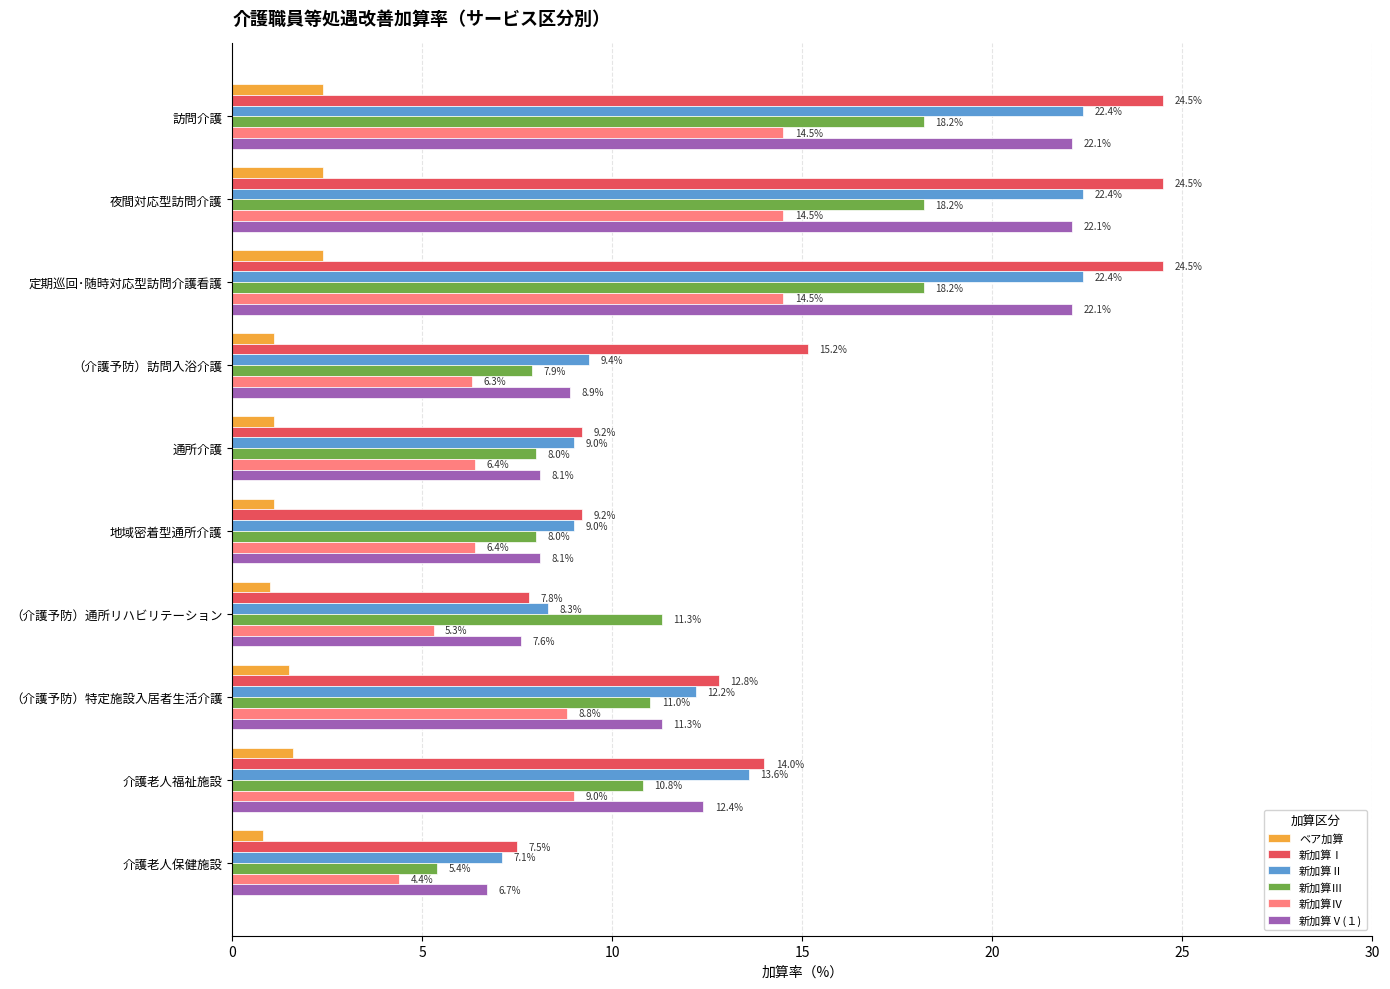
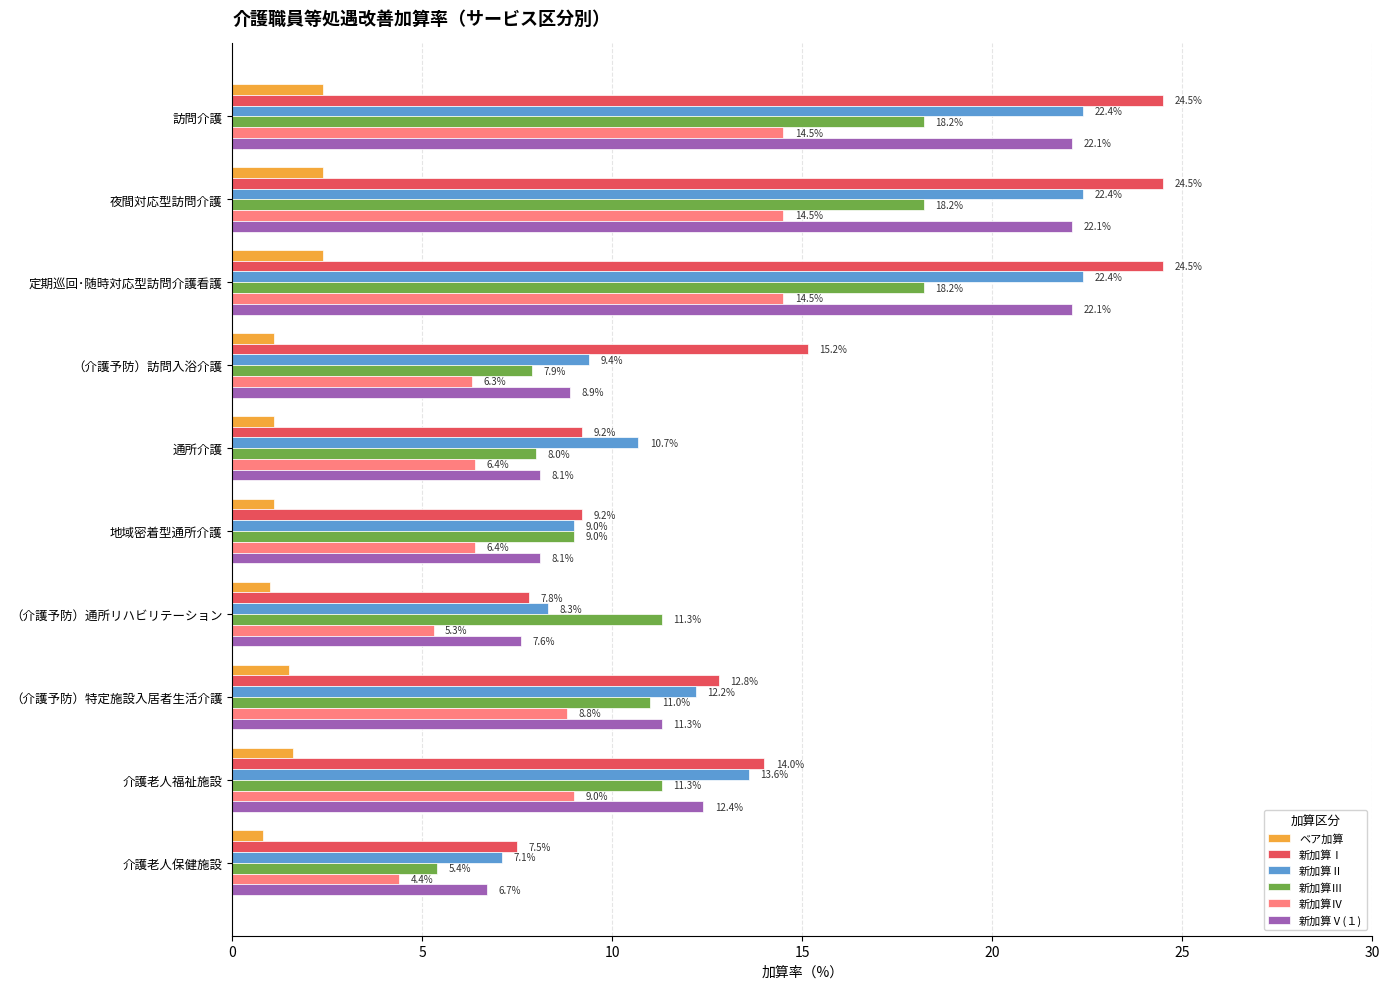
新加算Ⅱ, 通所介護: 9.0% -> 10.7%
新加算Ⅲ, 地域密着型通所介護: 8.0% -> 9.0%
新加算Ⅲ, 介護老人福祉施設: 10.8% -> 11.3%
